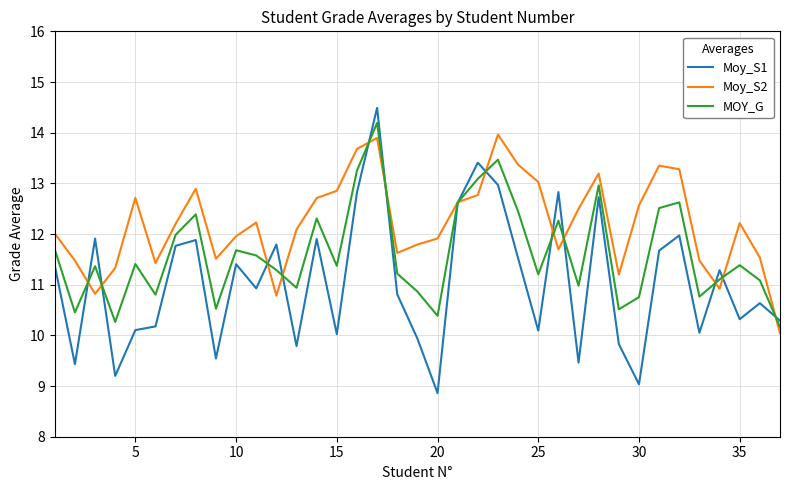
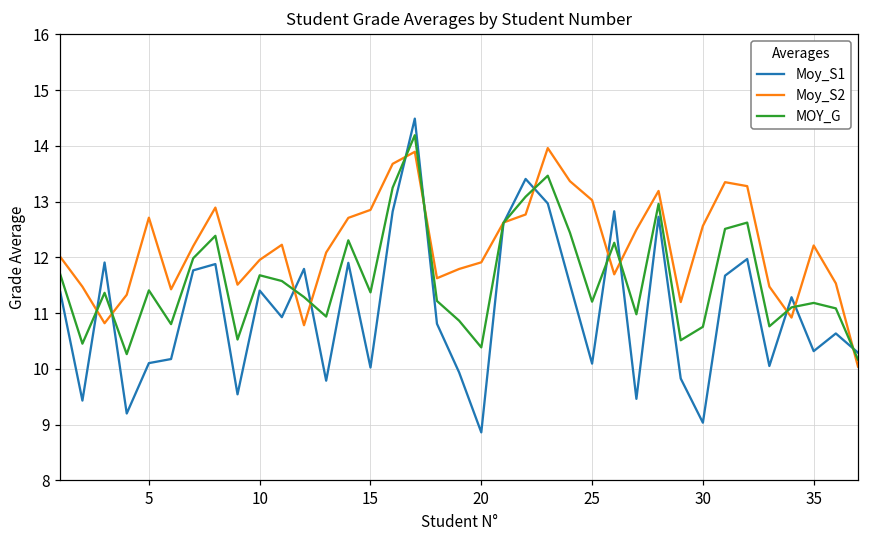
MOY_G, 35: 11.4 -> 11.2
